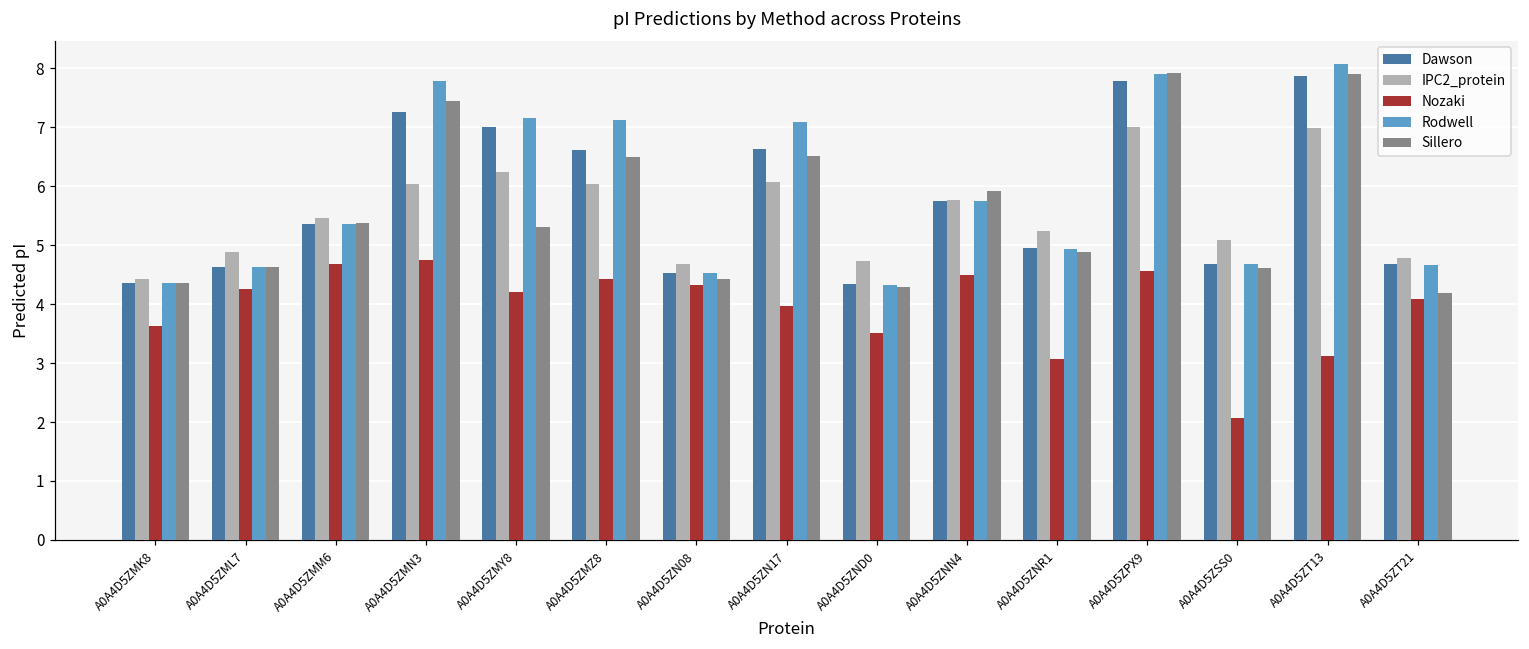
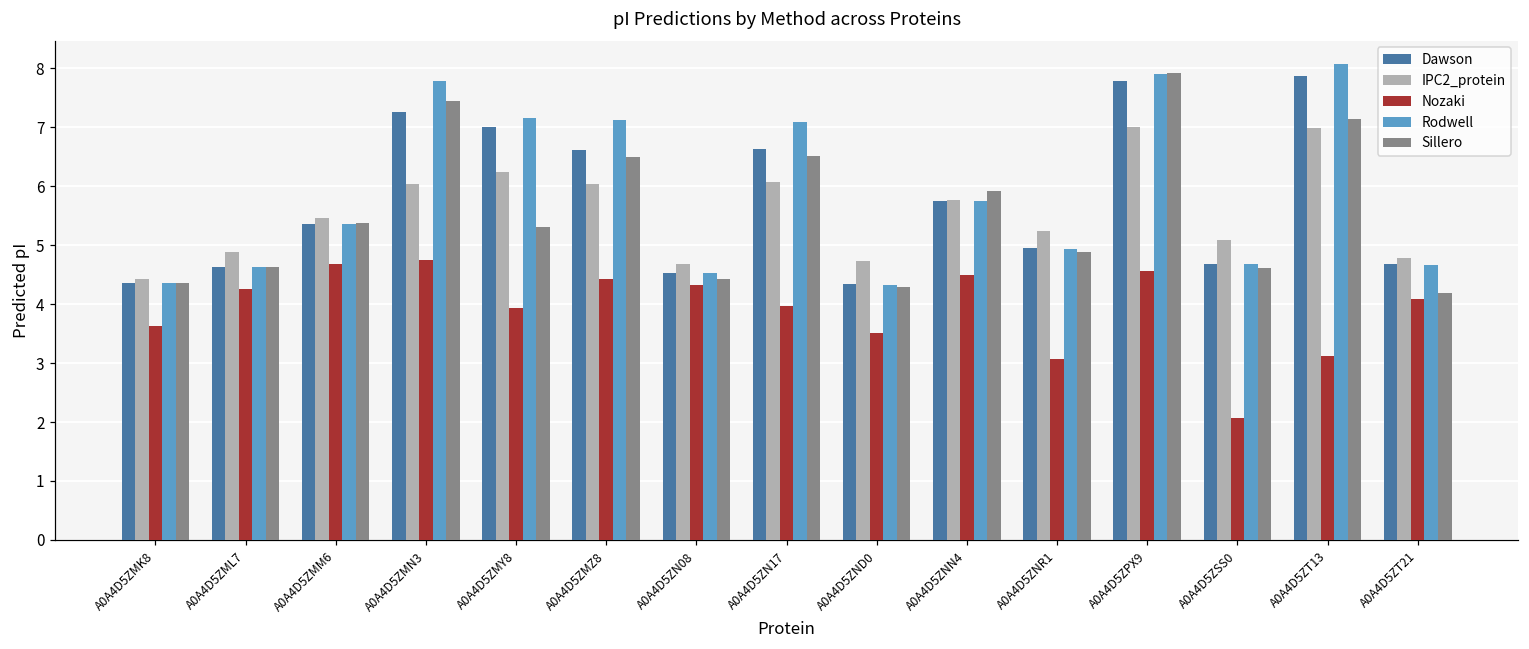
Nozaki, A0A4D5ZMY8: 4.2 -> 3.9
Sillero, A0A4D5ZT13: 7.9 -> 7.1
